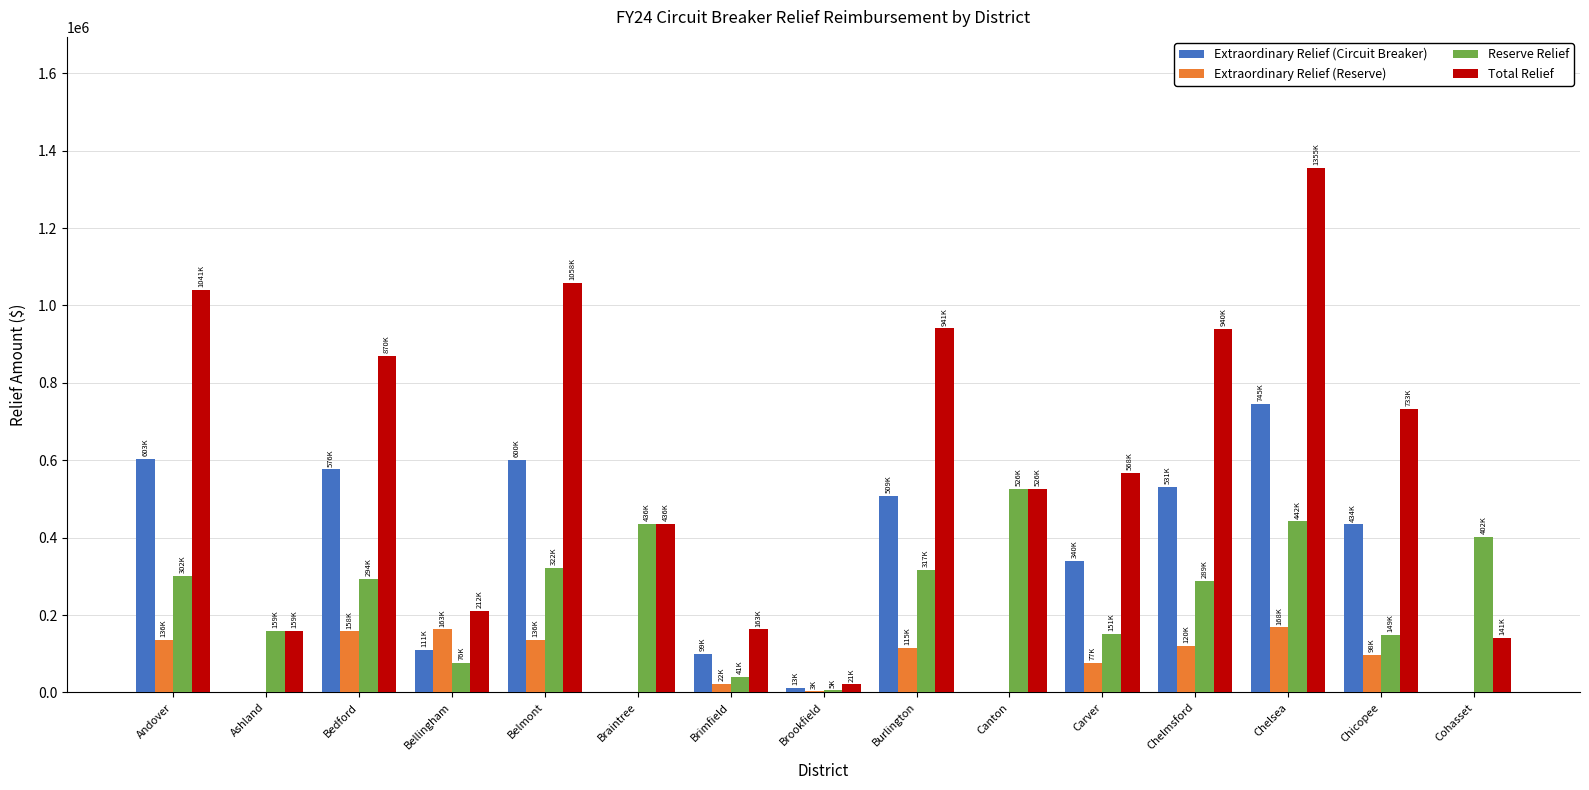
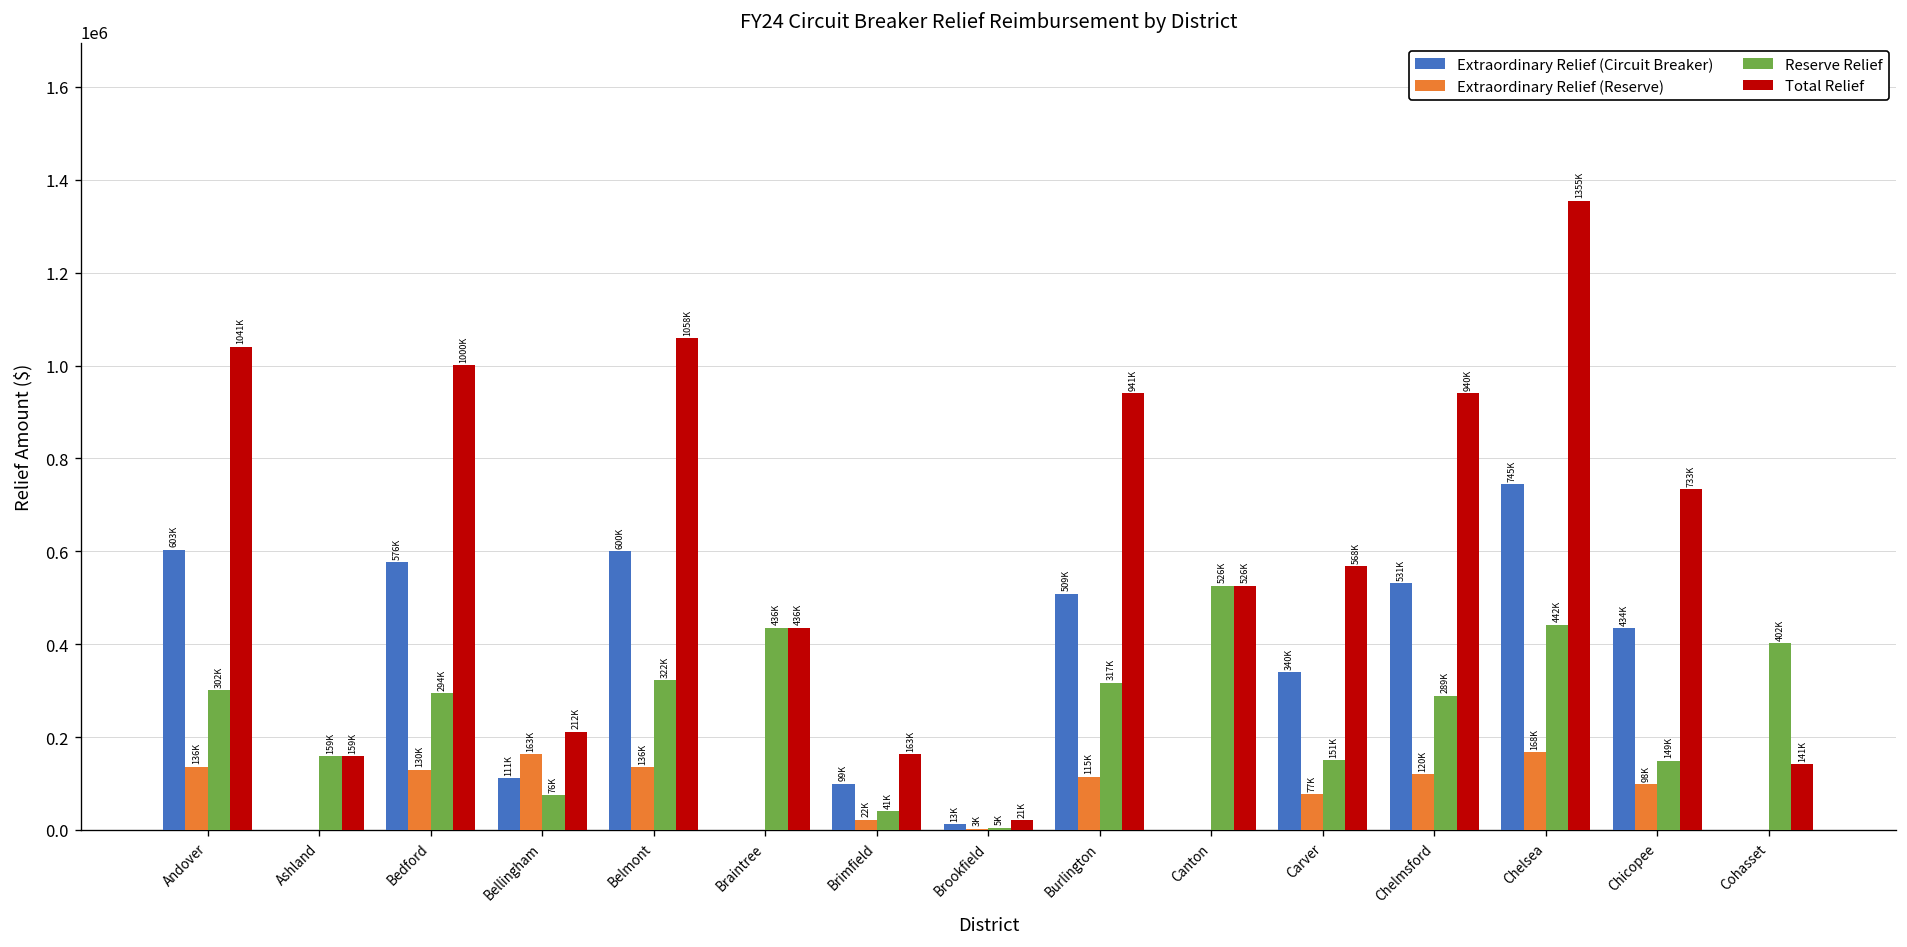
Extraordinary Relief (Reserve), Bedford: 158K -> 130K
Total Relief, Bedford: 870K -> 1000K
